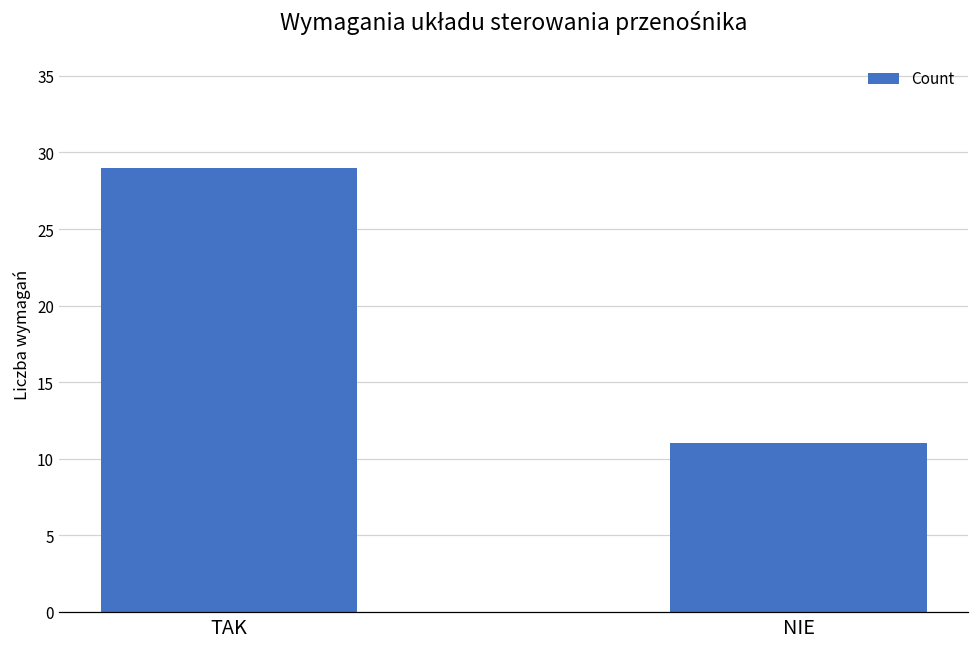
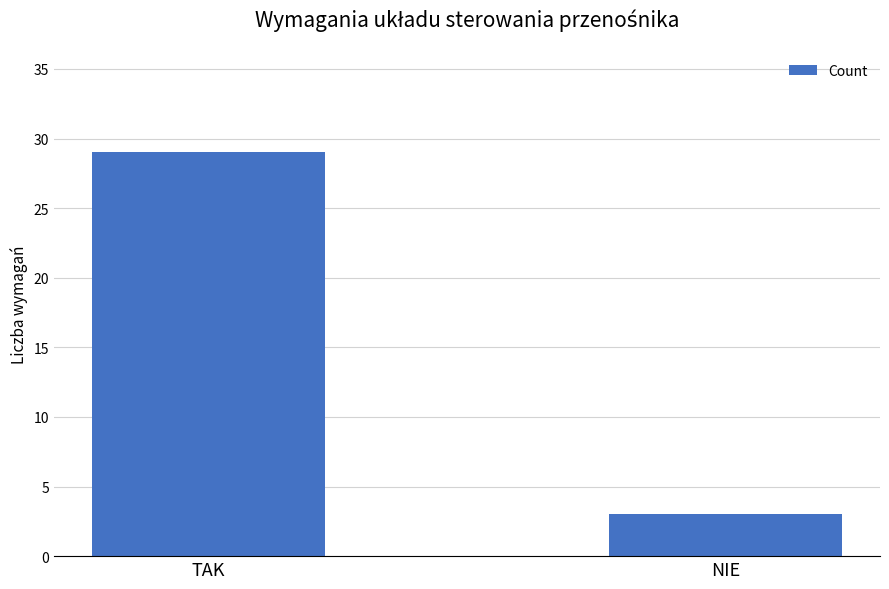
NIE: 11 -> 3
